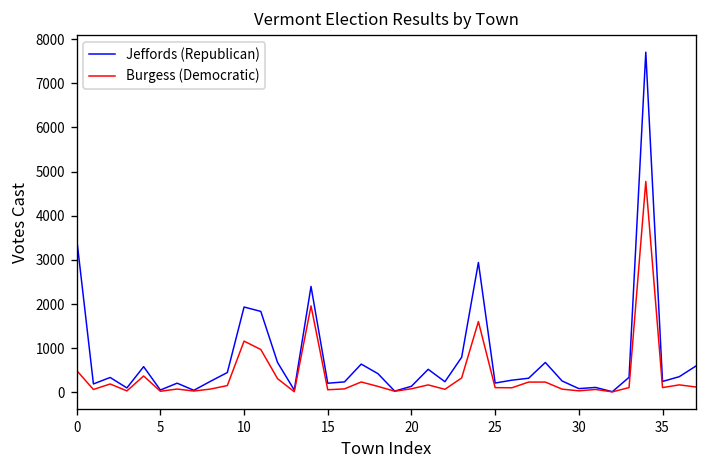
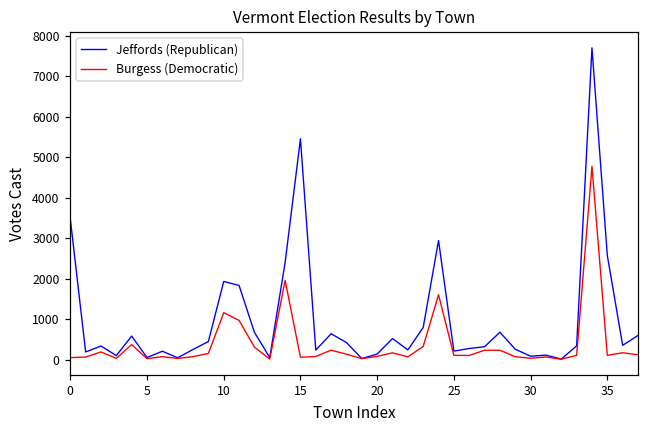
Burgess (Democratic), 0: 500 -> 100
Jeffords (Republican), 15: 200 -> 5500
Jeffords (Republican), 35: 200 -> 2600
